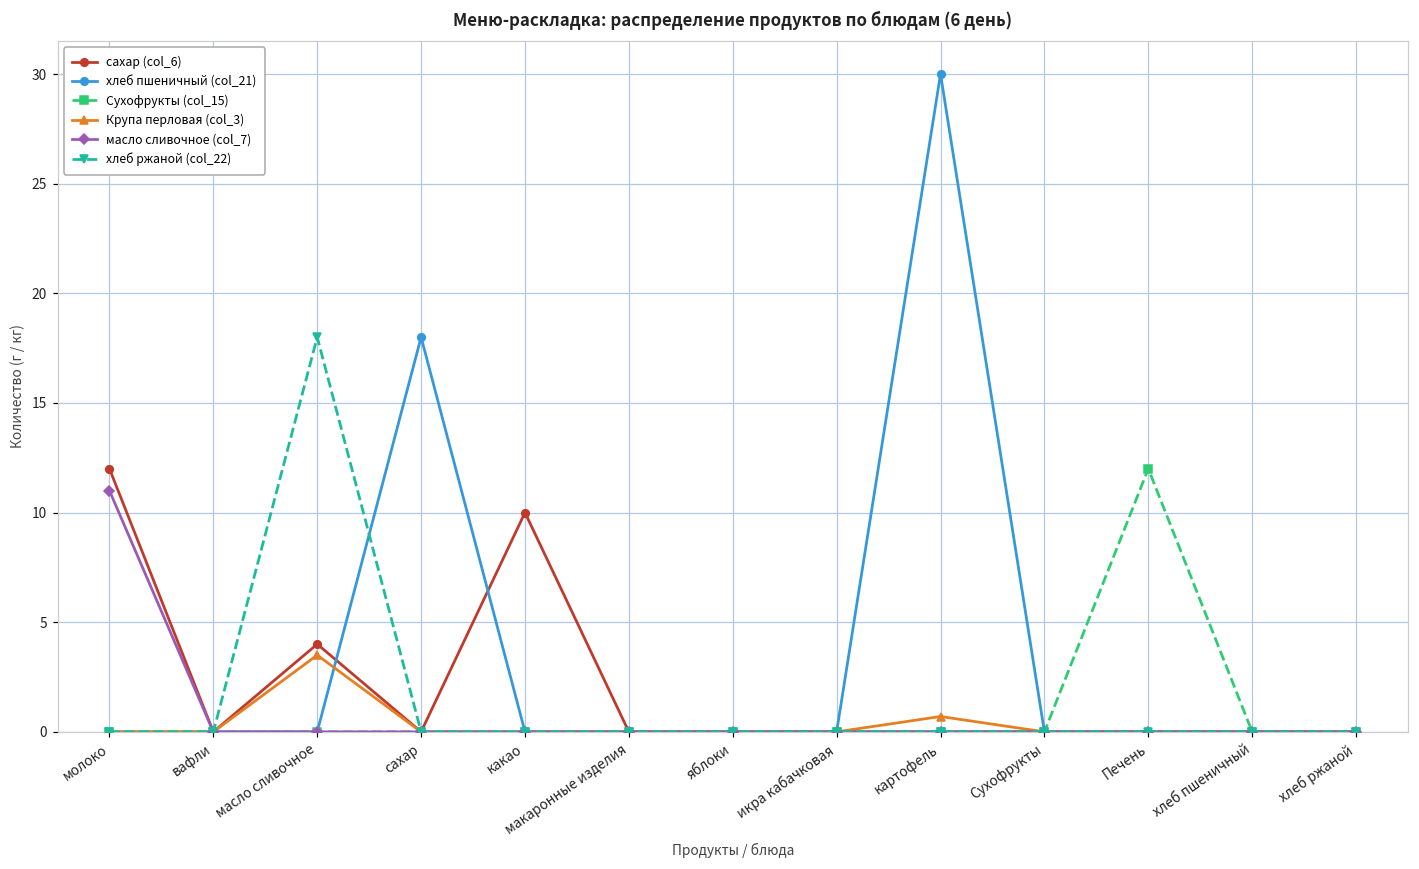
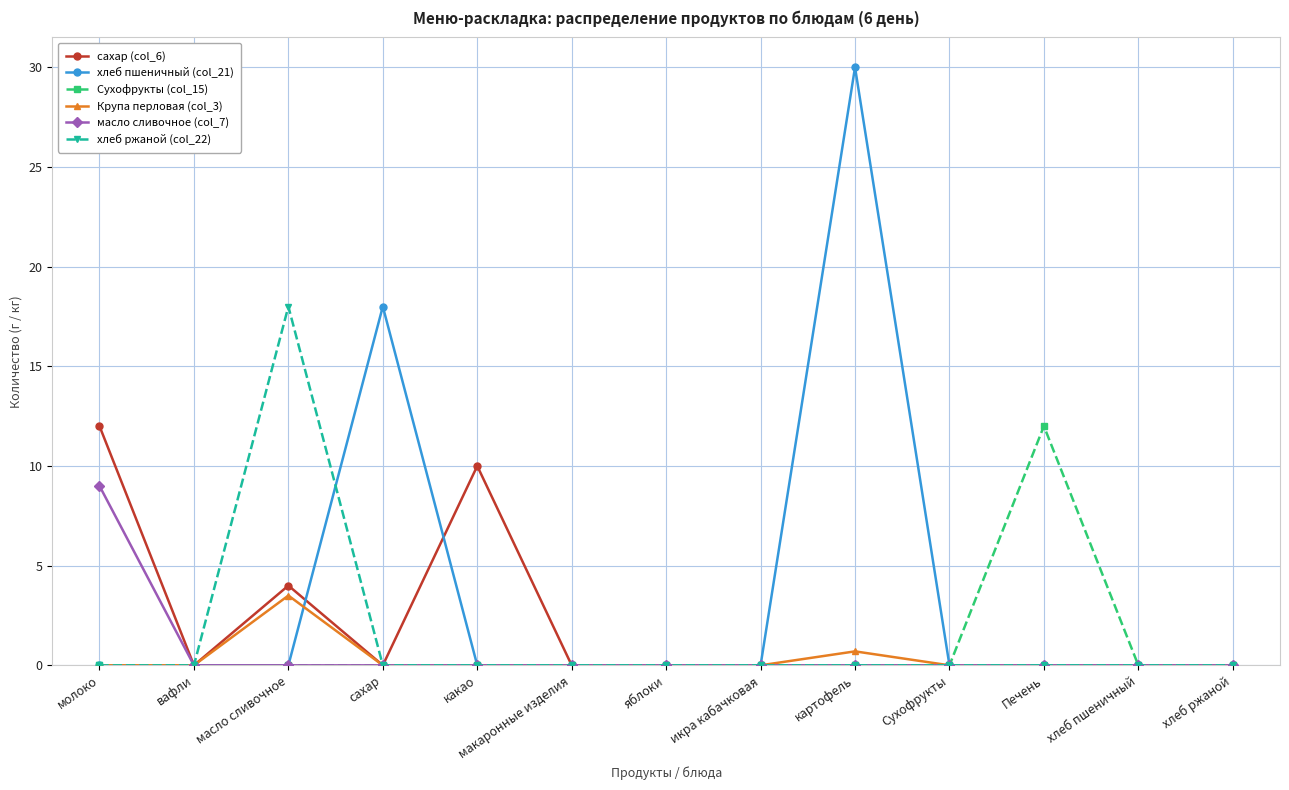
масло сливочное (col_7), молоко: 11 -> 9
